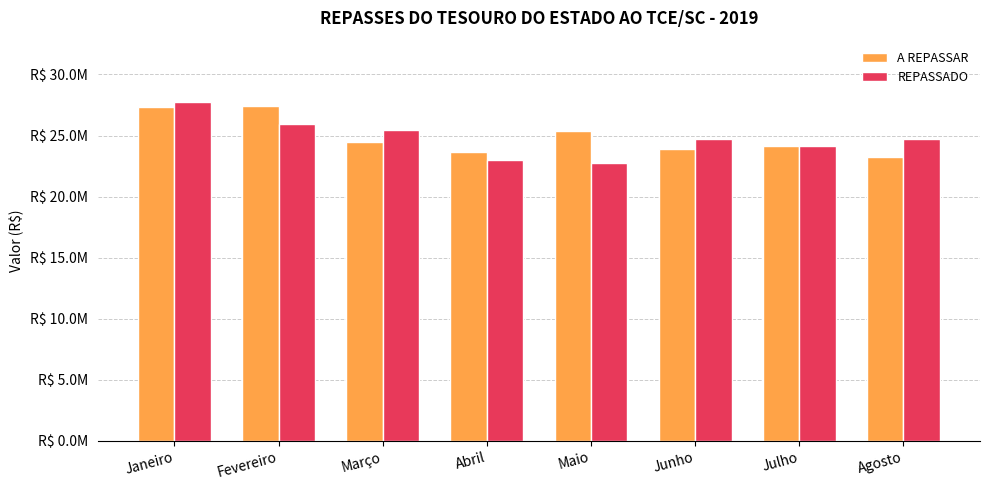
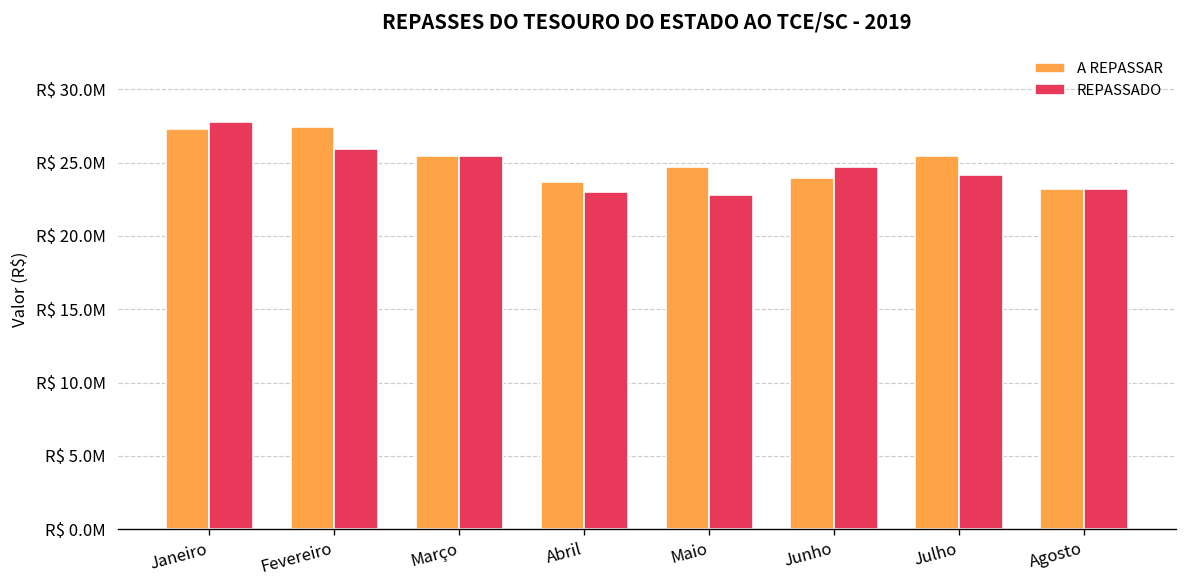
A REPASSAR, Março: R$ 24400000 -> R$ 25500000
A REPASSAR, Maio: R$ 25400000 -> R$ 24700000
A REPASSAR, Julho: R$ 24200000 -> R$ 25500000
REPASSADO, Agosto: R$ 24700000 -> R$ 23200000
